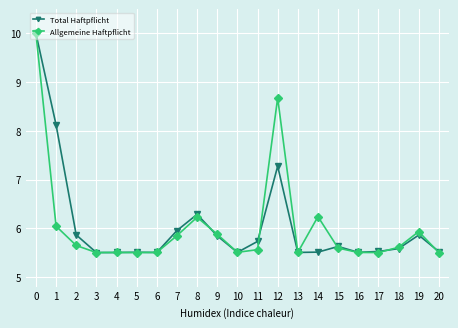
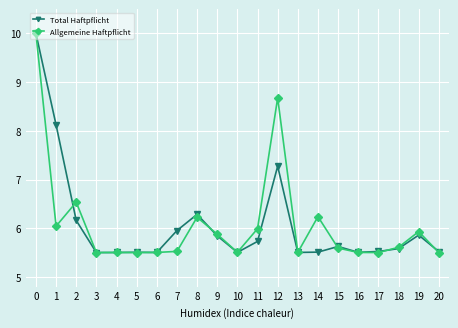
Total Haftpflicht, 2: 5.9 -> 6.2
Allgemeine Haftpflicht, 2: 5.6 -> 6.5
Allgemeine Haftpflicht, 7: 5.8 -> 5.5
Allgemeine Haftpflicht, 11: 5.6 -> 6.0
